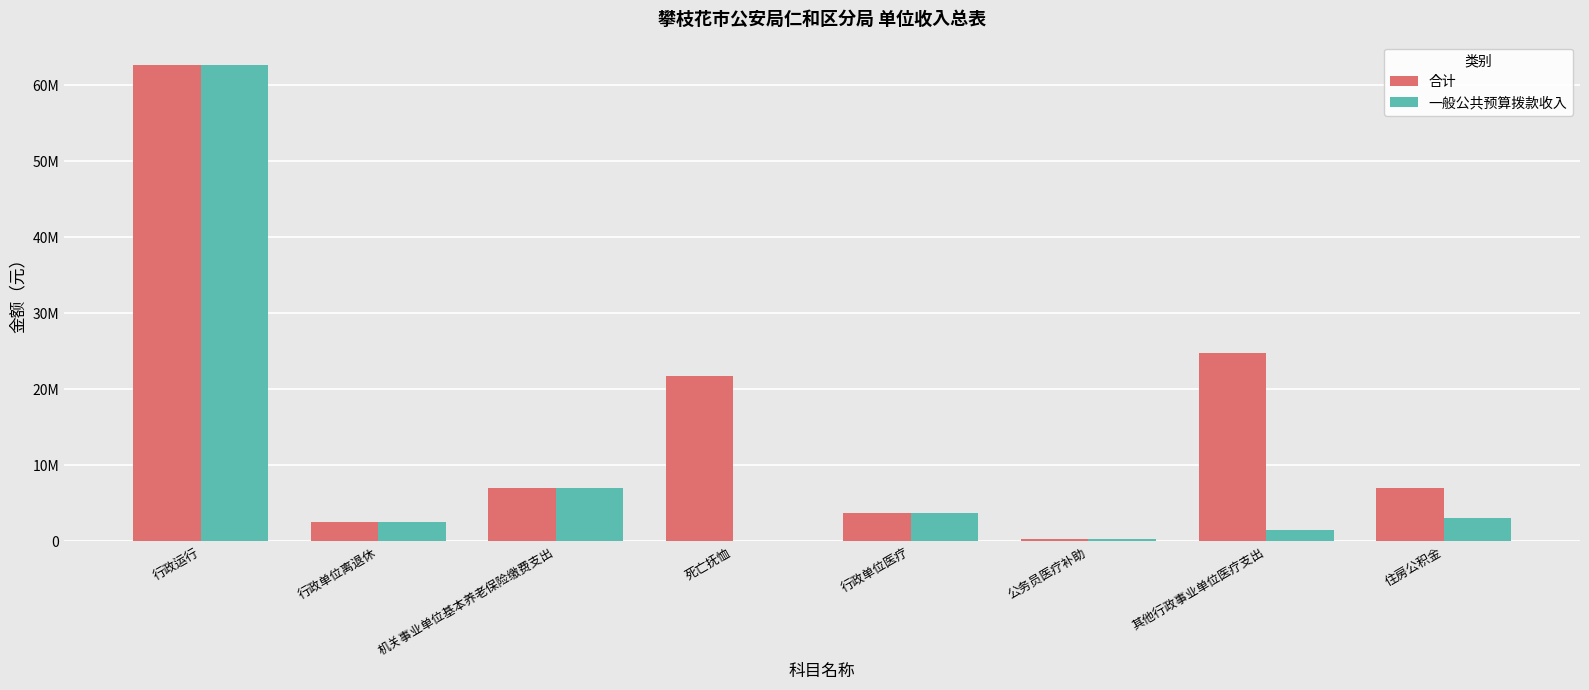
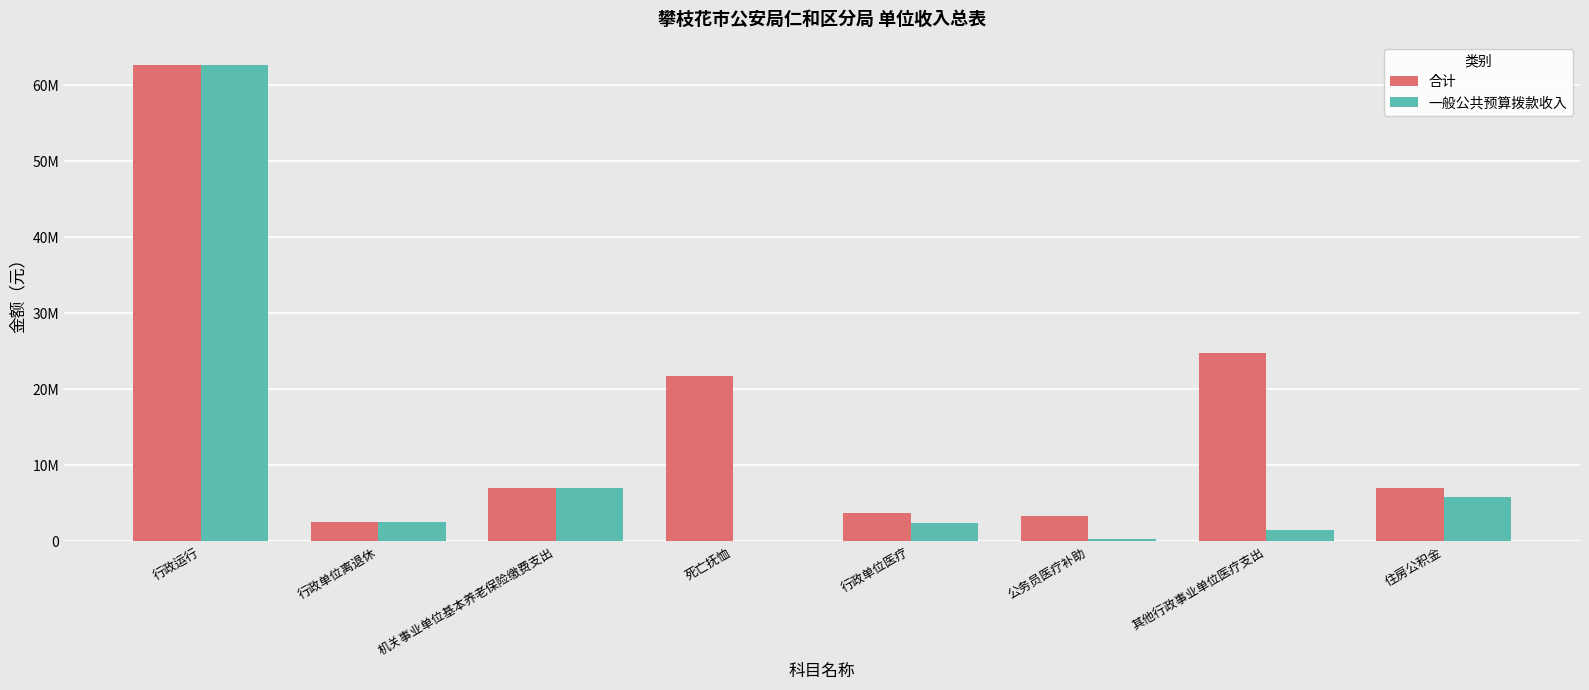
一般公共预算拨款收入, 行政单位医疗: 4000000 -> 2000000
合计, 公务员医疗补助: 0 -> 3000000
一般公共预算拨款收入, 住房公积金: 3000000 -> 6000000
